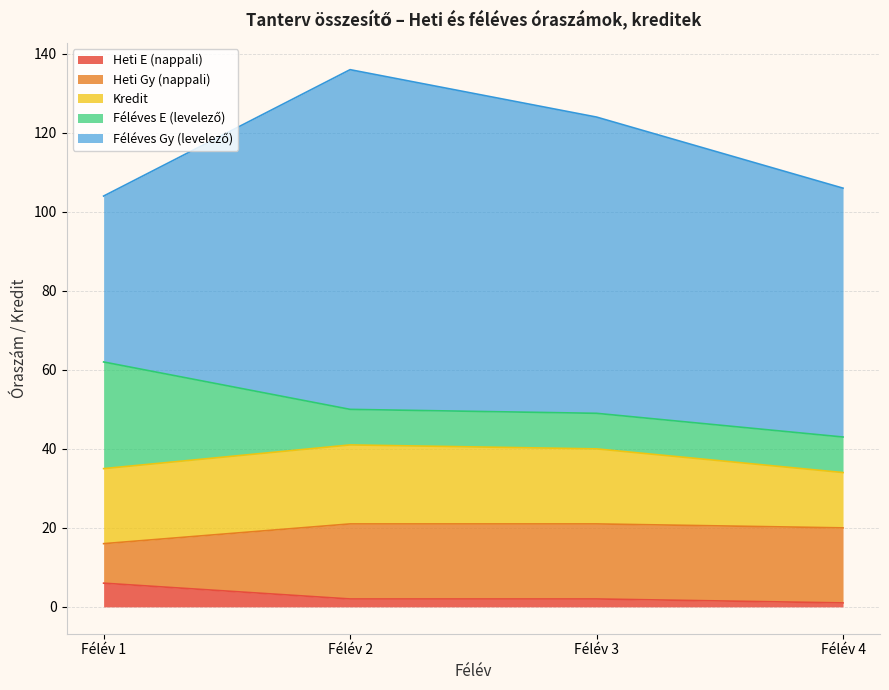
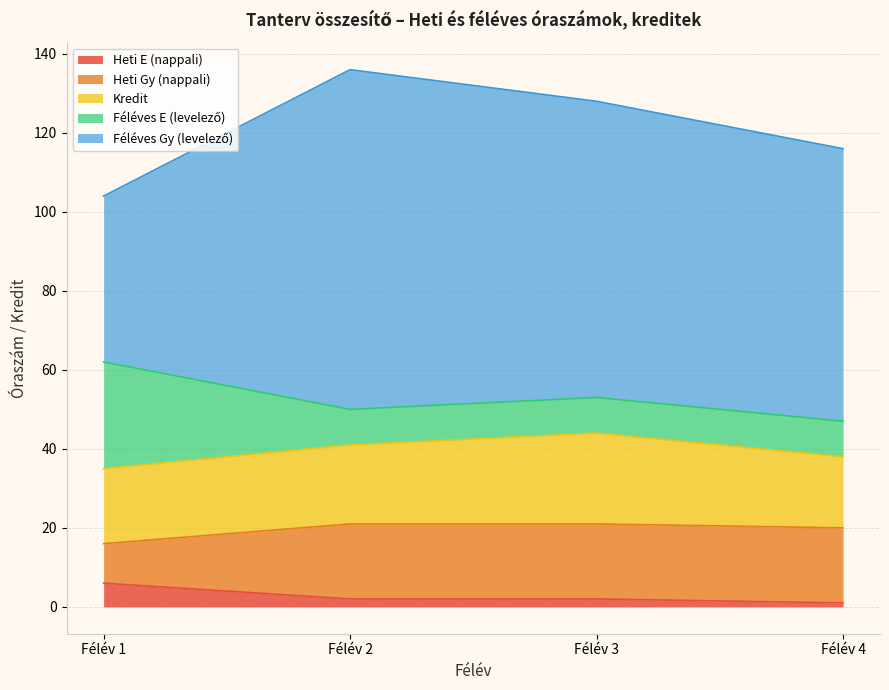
Kredit, Félév 3: 19 -> 23
Kredit, Félév 4: 14 -> 18
Féléves Gy (levelező), Félév 4: 63 -> 69
